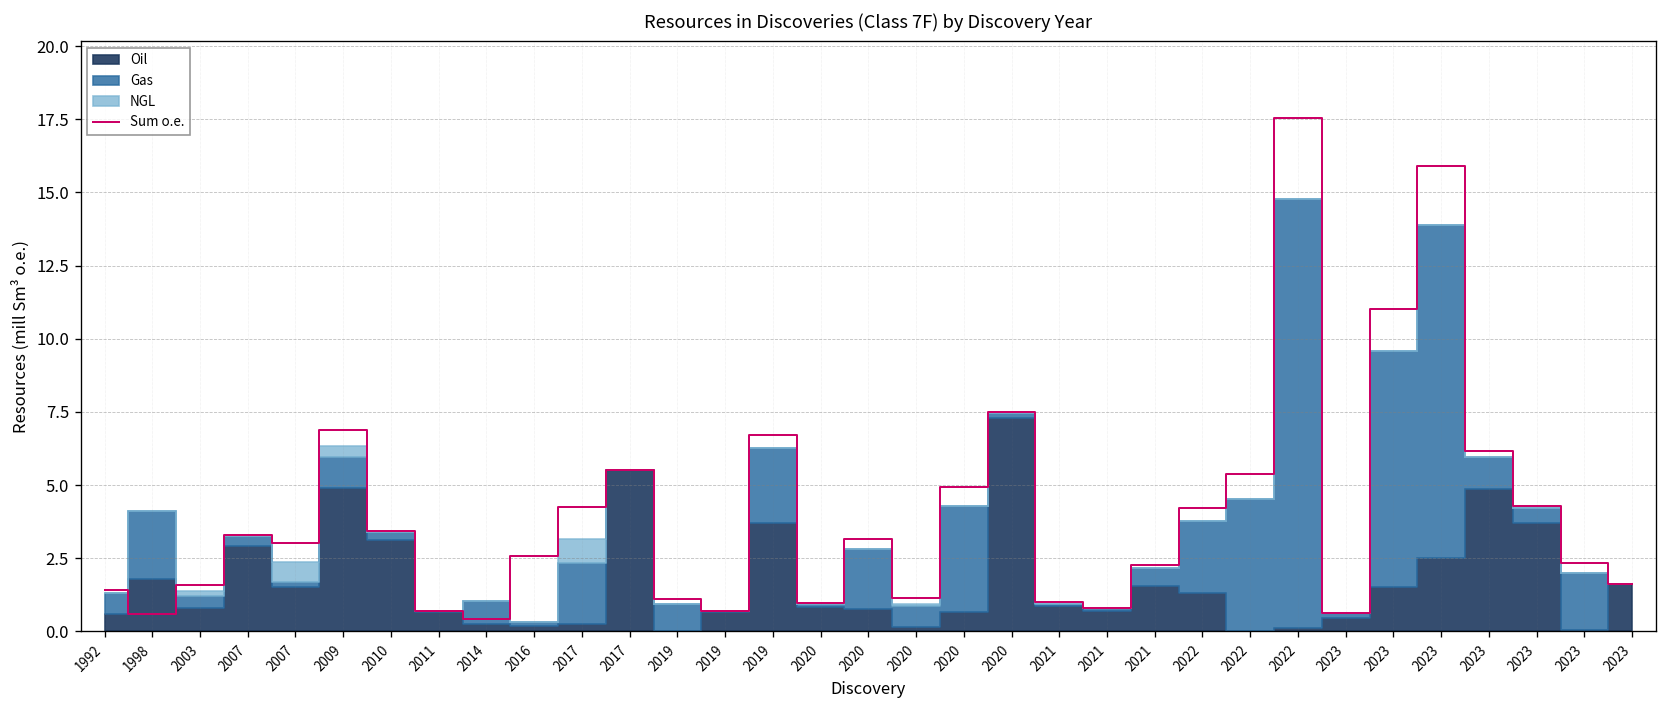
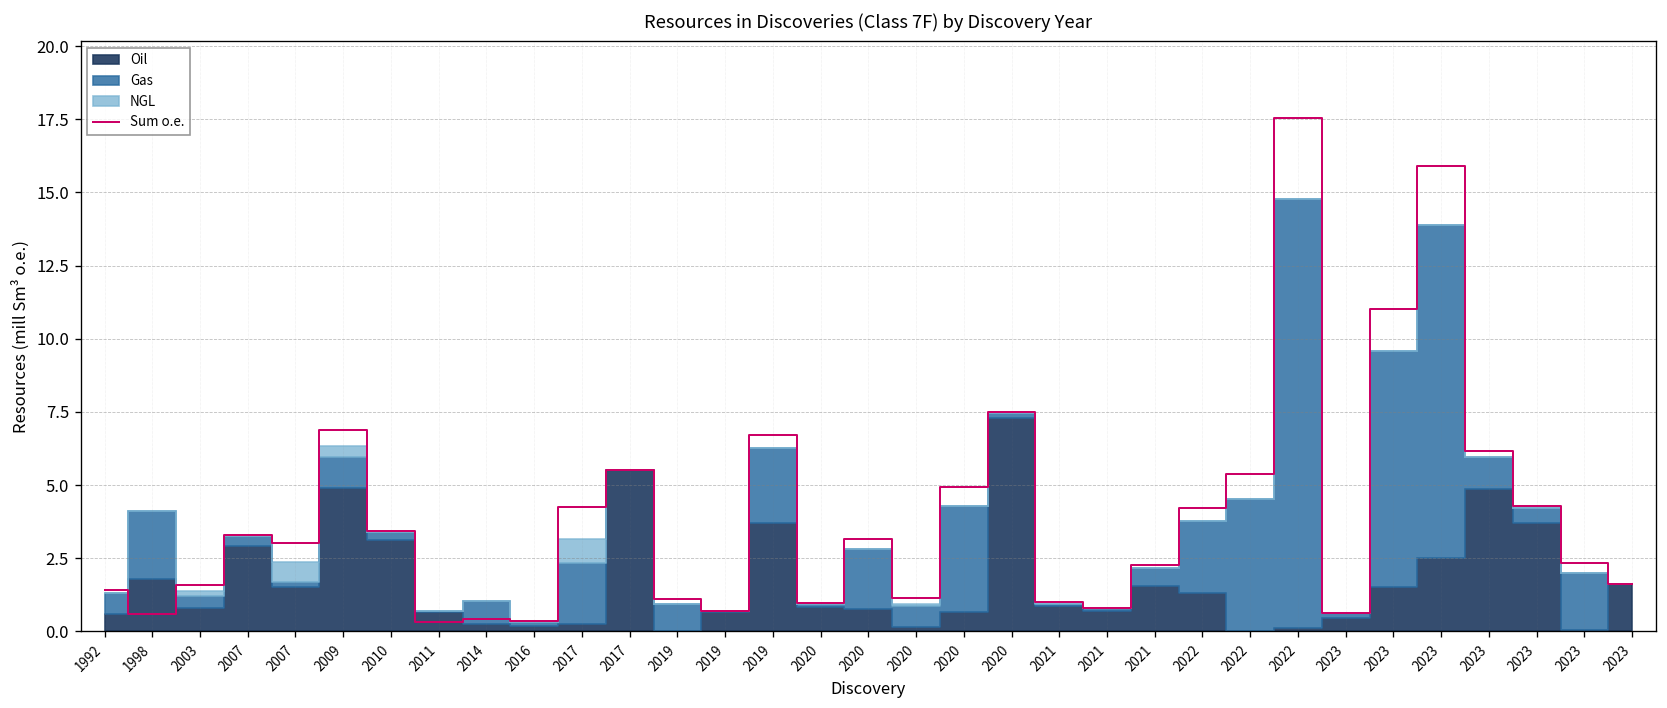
Sum o.e., 2011: 0.7 -> 0.3
Sum o.e., 2016: 2.6 -> 0.4
